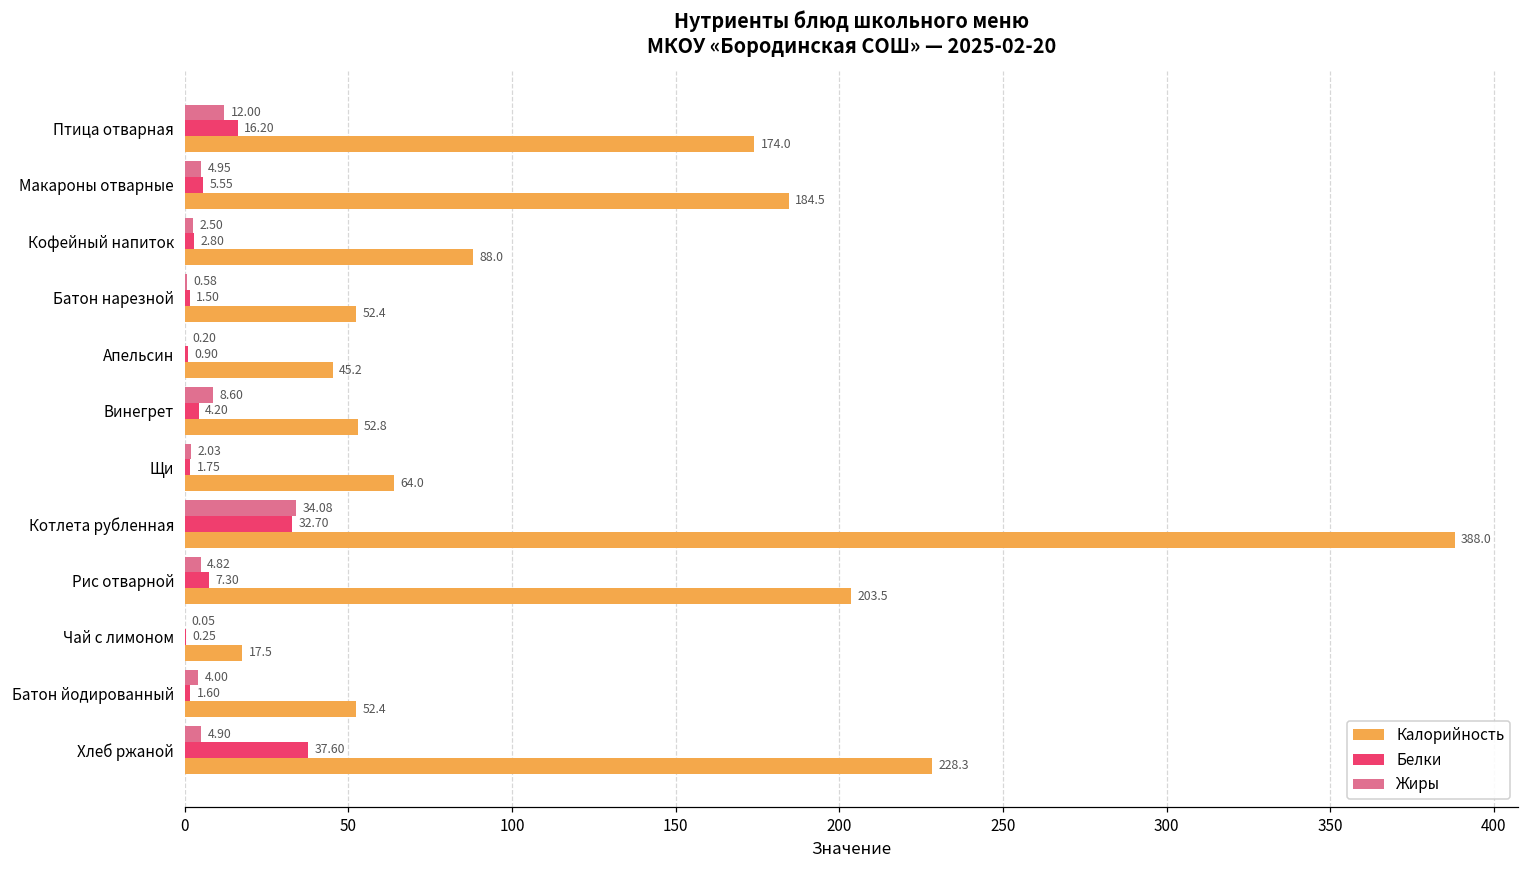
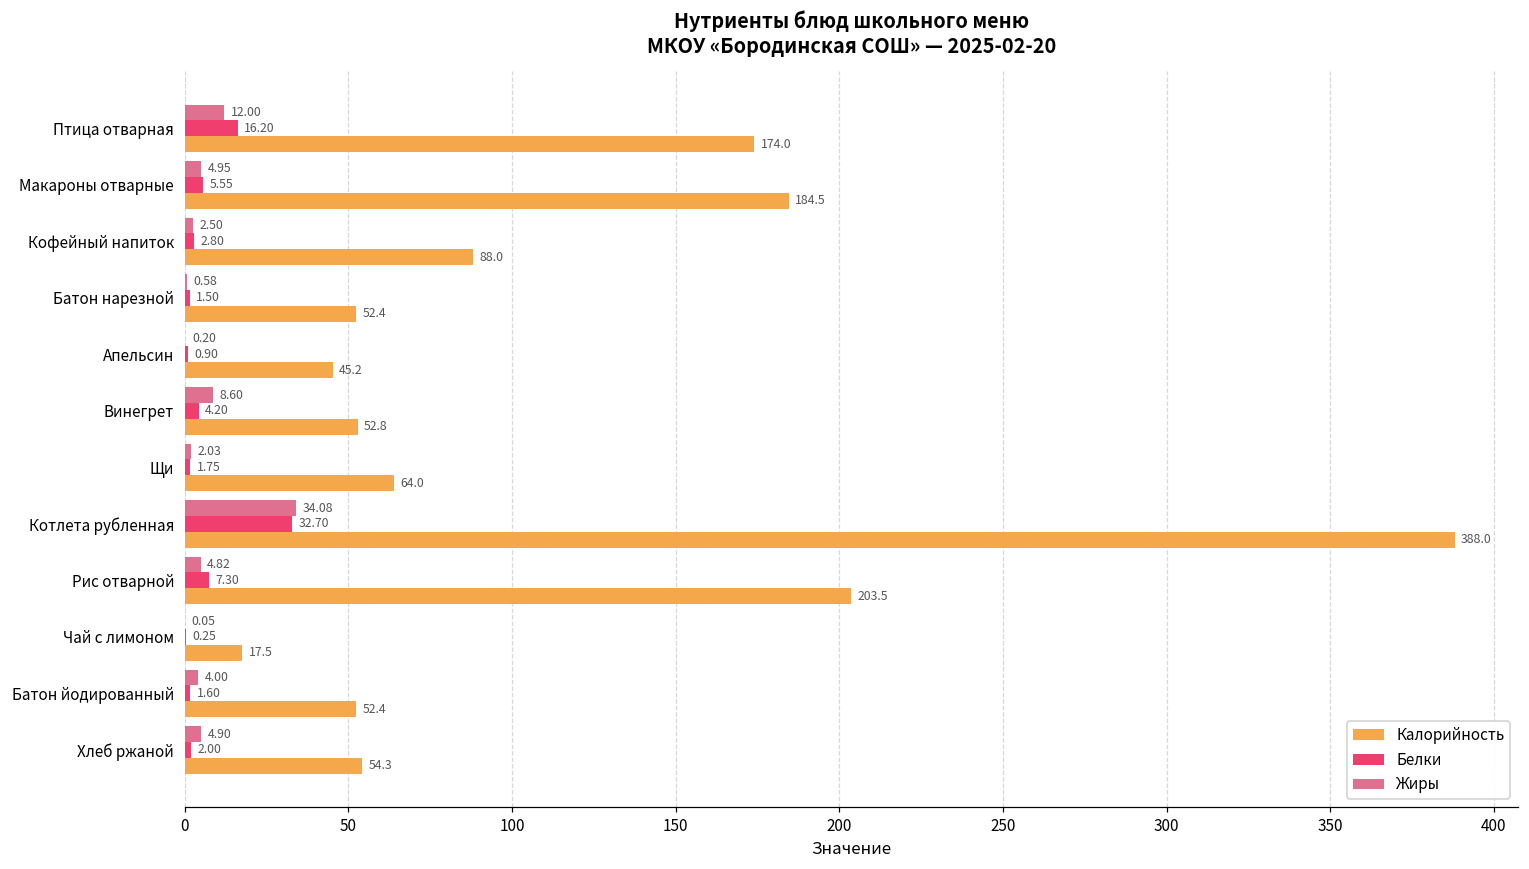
Белки, Хлеб ржаной: 37.60 -> 2.00
Калорийность, Хлеб ржаной: 228.3 -> 54.3
